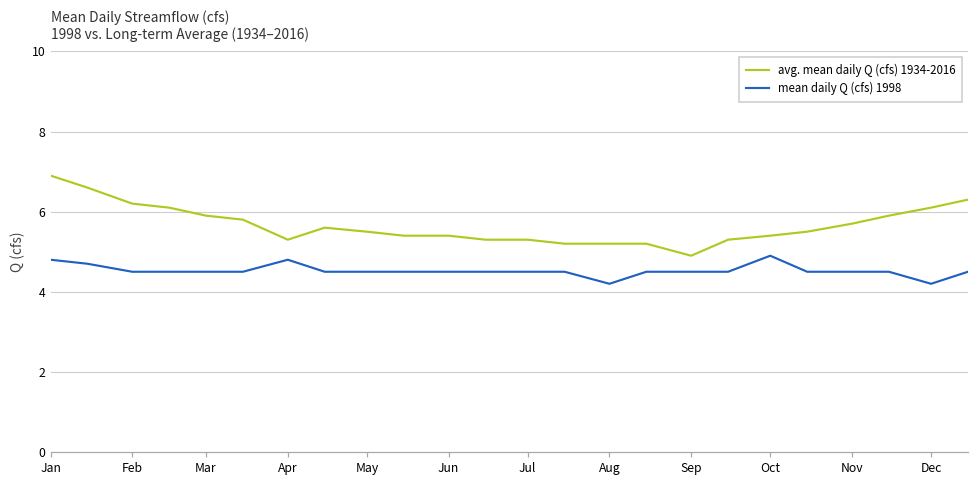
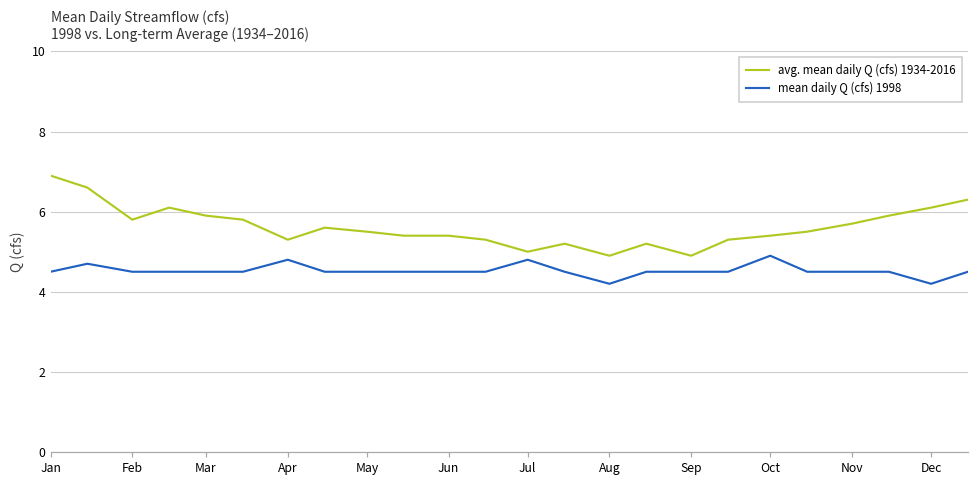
mean daily Q (cfs) 1998, Jan: 4.8 -> 4.5
avg. mean daily Q (cfs) 1934-2016, Feb: 6.2 -> 5.8
avg. mean daily Q (cfs) 1934-2016, Jul: 5.3 -> 5.0
mean daily Q (cfs) 1998, Jul: 4.5 -> 4.8
avg. mean daily Q (cfs) 1934-2016, Aug: 5.2 -> 4.9
